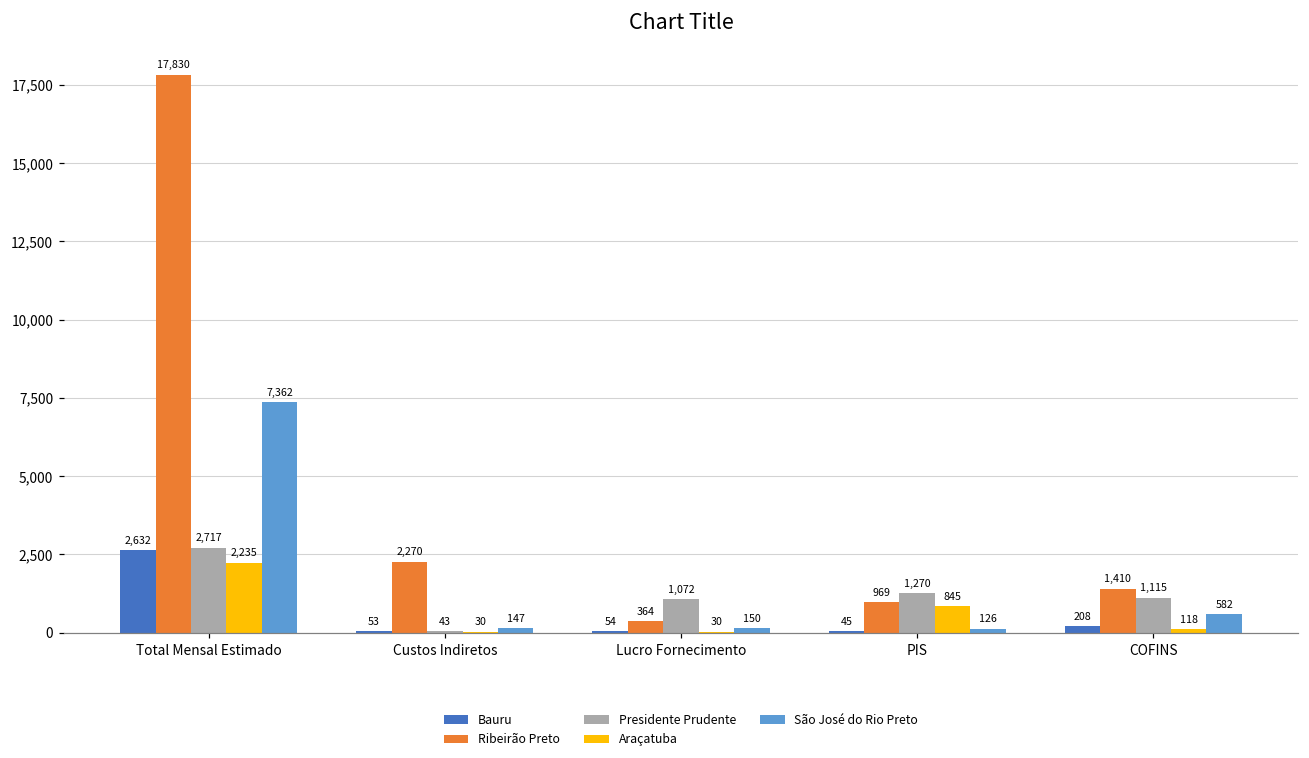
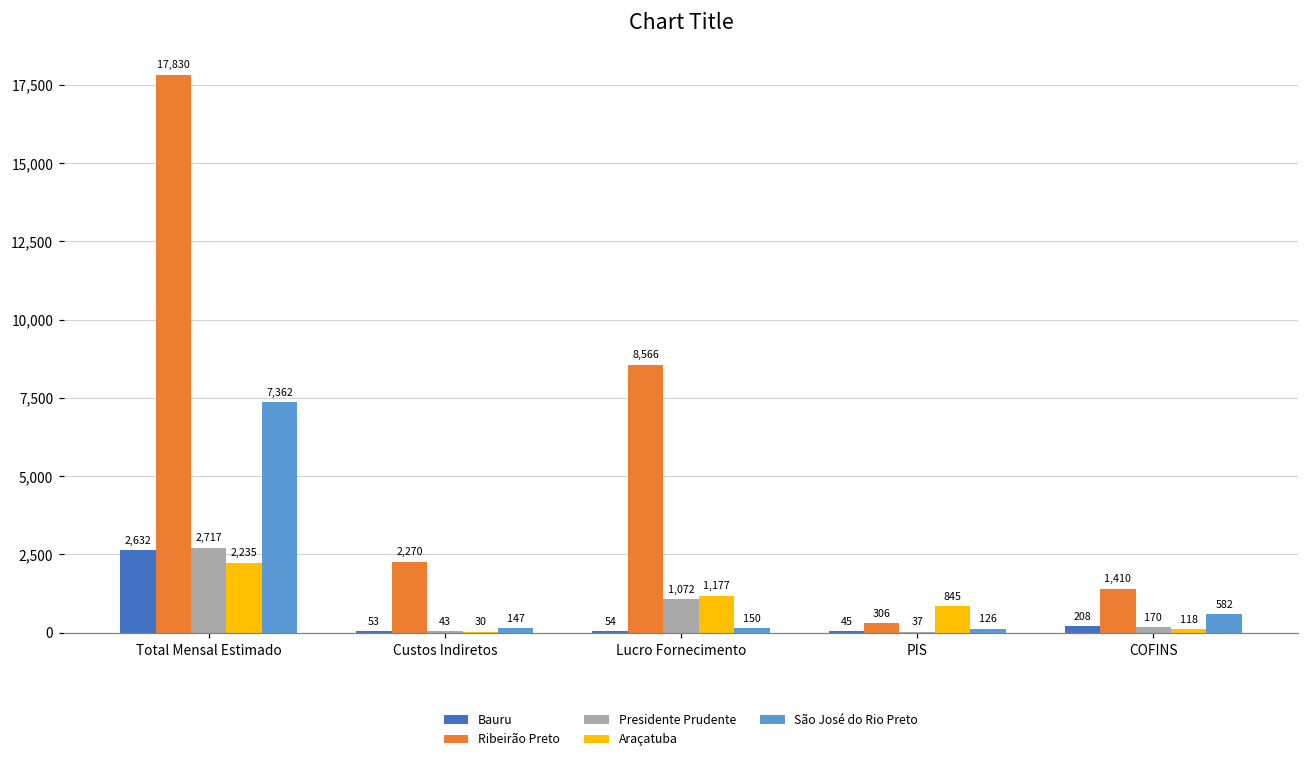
Ribeirão Preto, Lucro Fornecimento: 364 -> 8,566
Araçatuba, Lucro Fornecimento: 30 -> 1,177
Ribeirão Preto, PIS: 969 -> 306
Presidente Prudente, PIS: 1,270 -> 37
Presidente Prudente, COFINS: 1,115 -> 170
